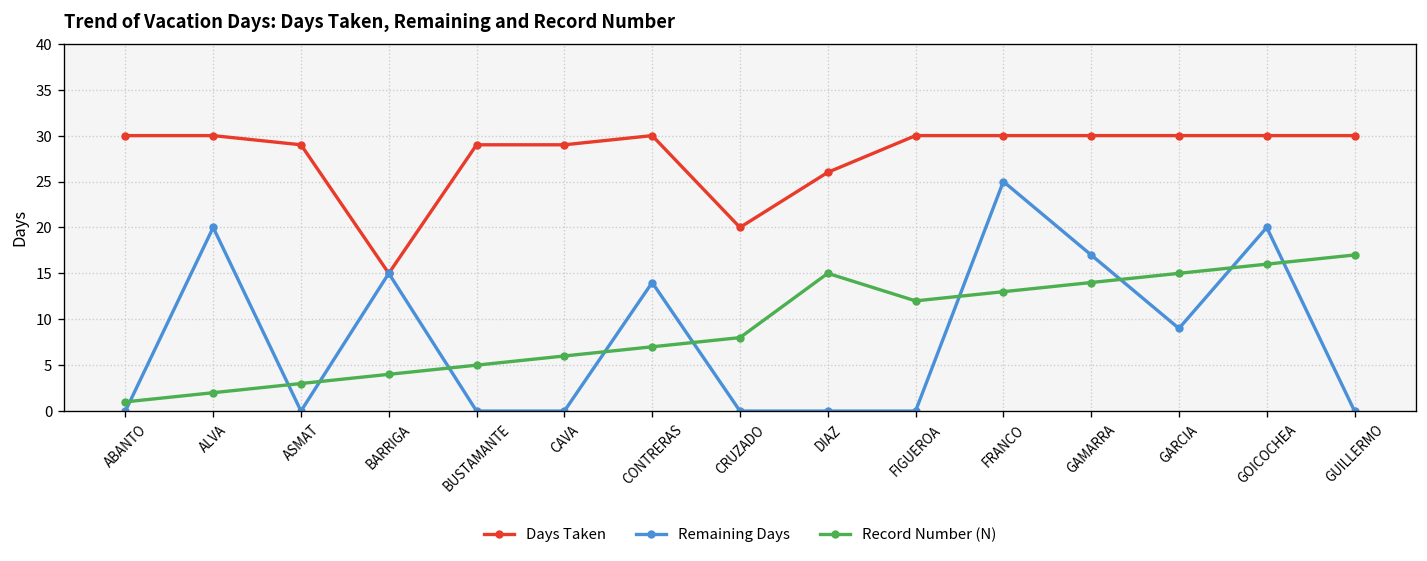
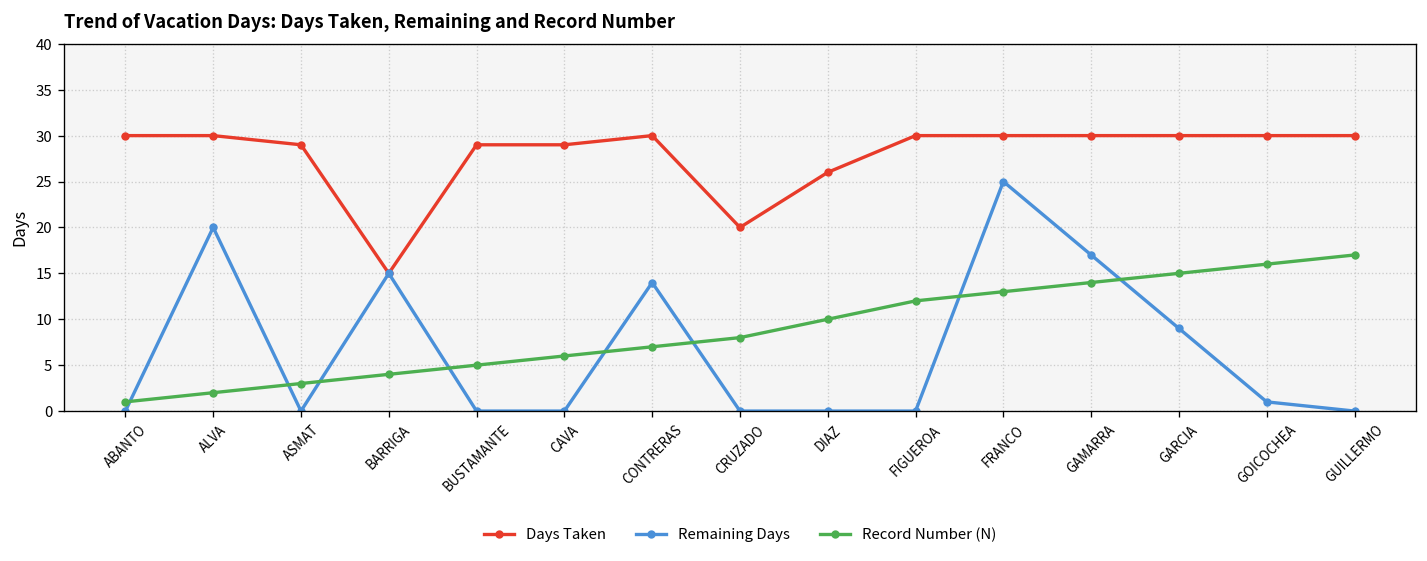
Record Number (N), DIAZ: 15 -> 10
Remaining Days, GOICOCHEA: 20 -> 1
